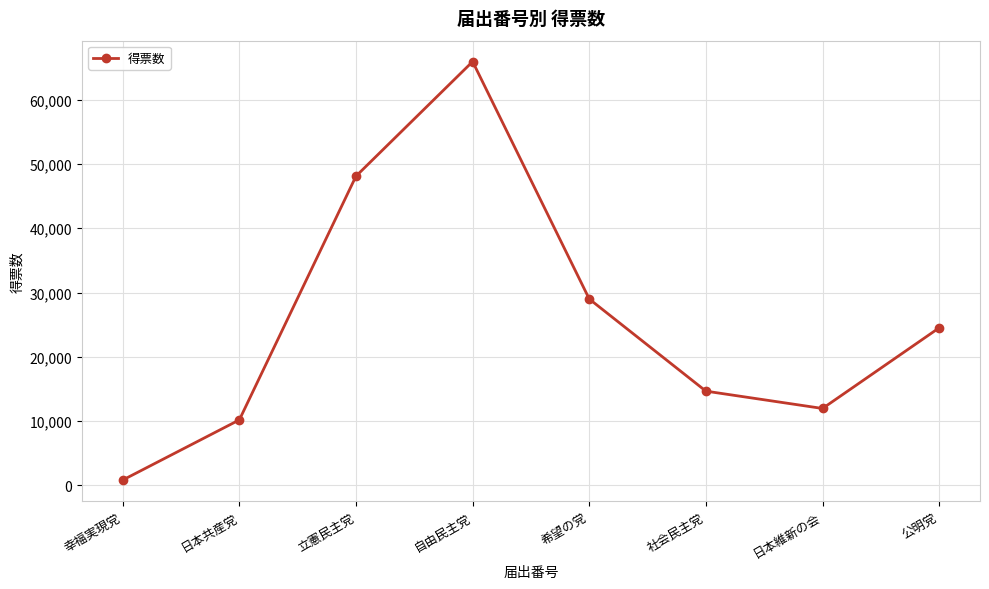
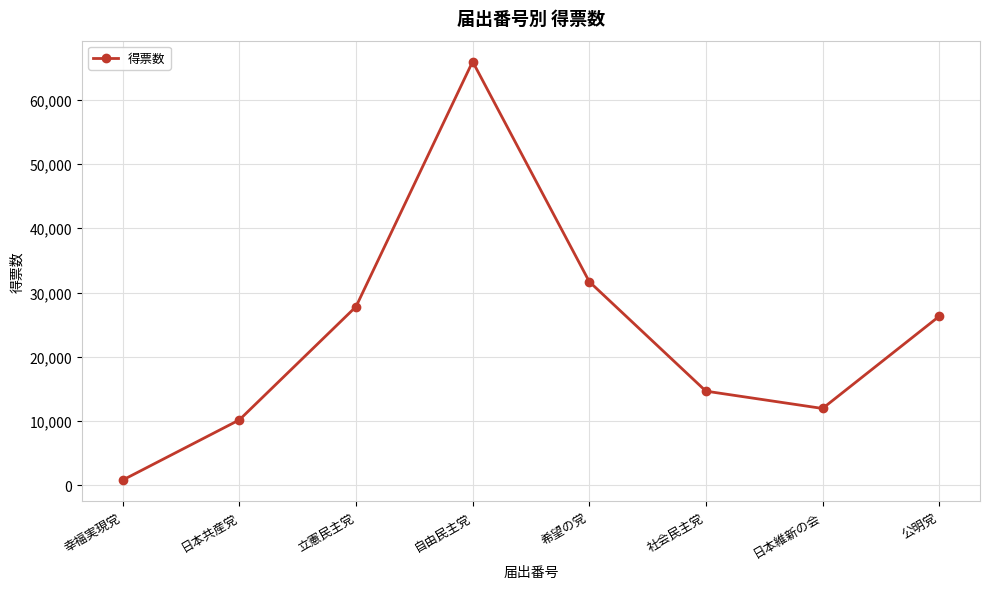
立憲民主党: 48,000 -> 28,000
希望の党: 29,000 -> 32,000
公明党: 25,000 -> 26,000
